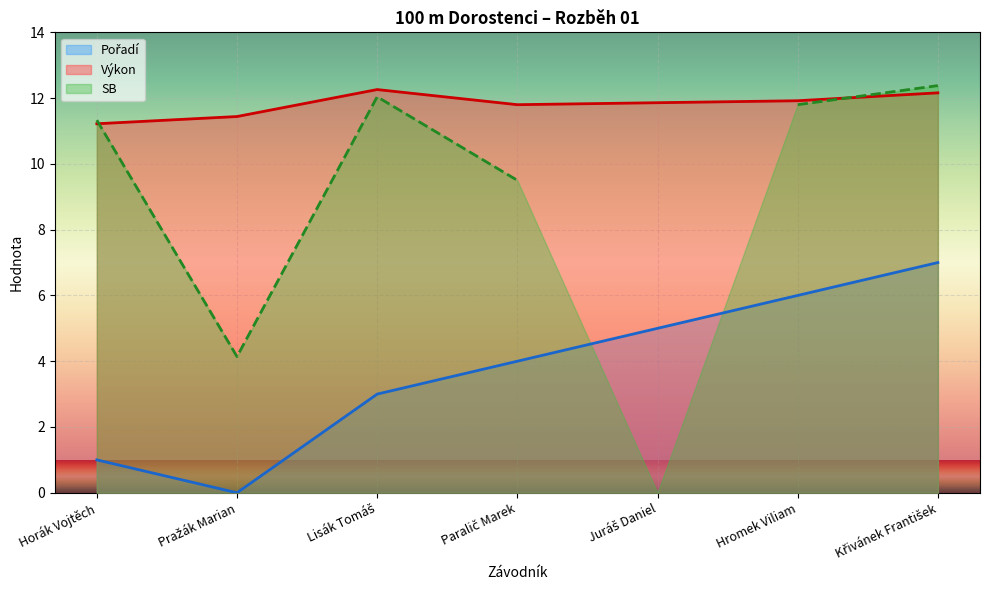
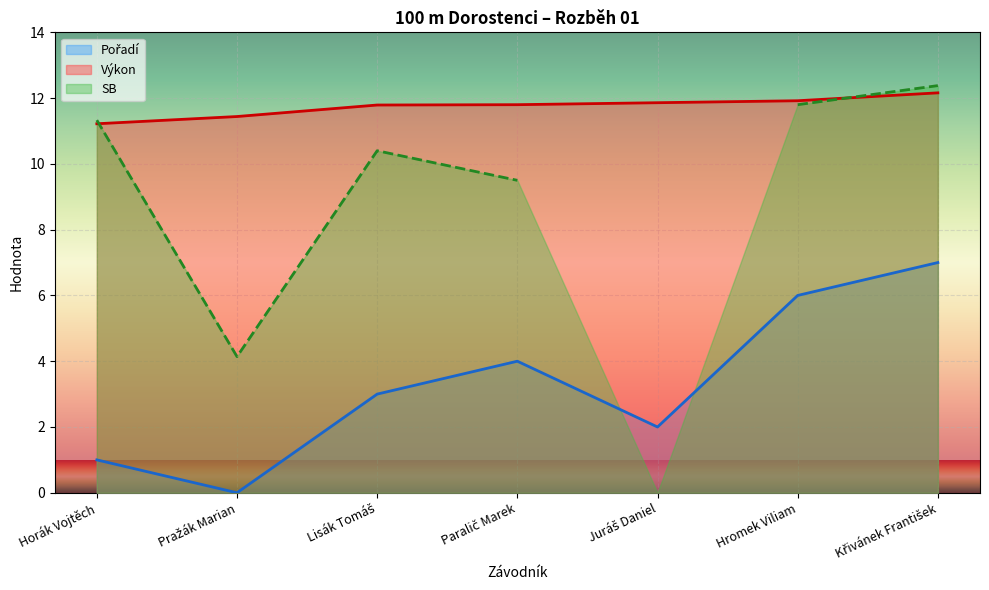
Výkon, Lisák Tomáš: 12.3 -> 11.8
SB, Lisák Tomáš: 12.0 -> 10.4
Pořadí, Juráš Daniel: 5 -> 2
